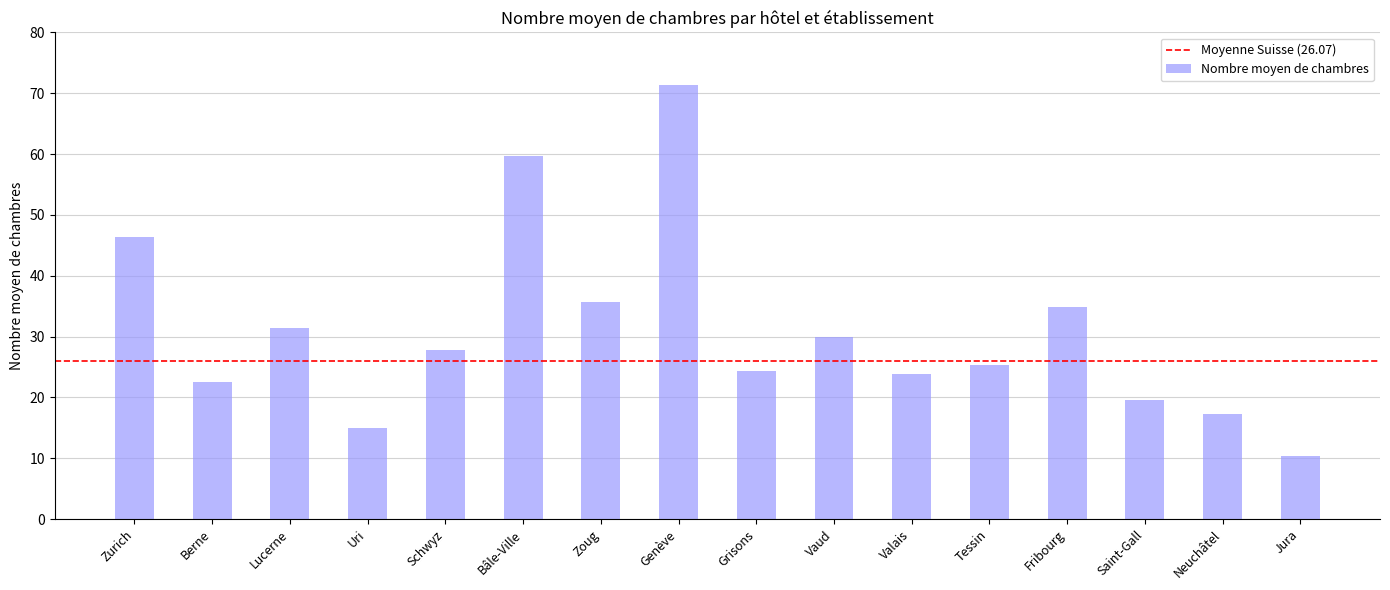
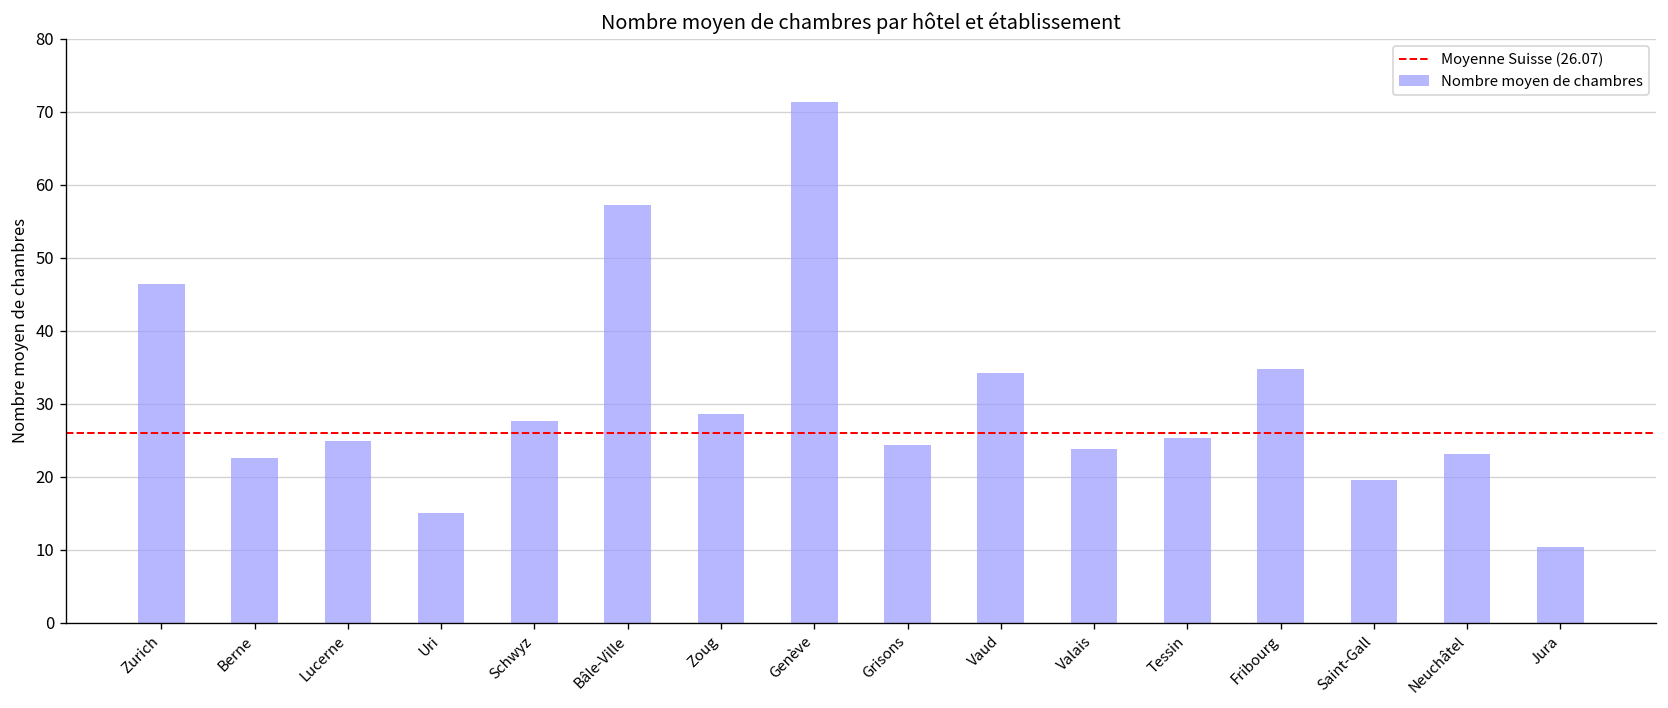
Lucerne: 31 -> 25
Bâle-Ville: 60 -> 57
Zoug: 36 -> 29
Vaud: 30 -> 34
Neuchâtel: 17 -> 23
